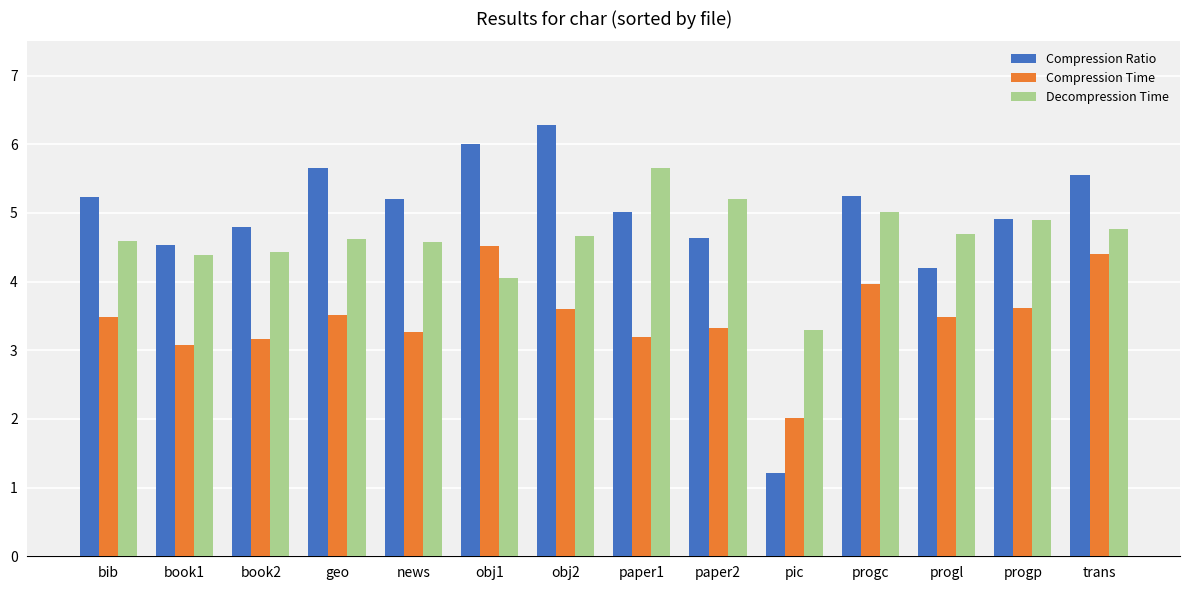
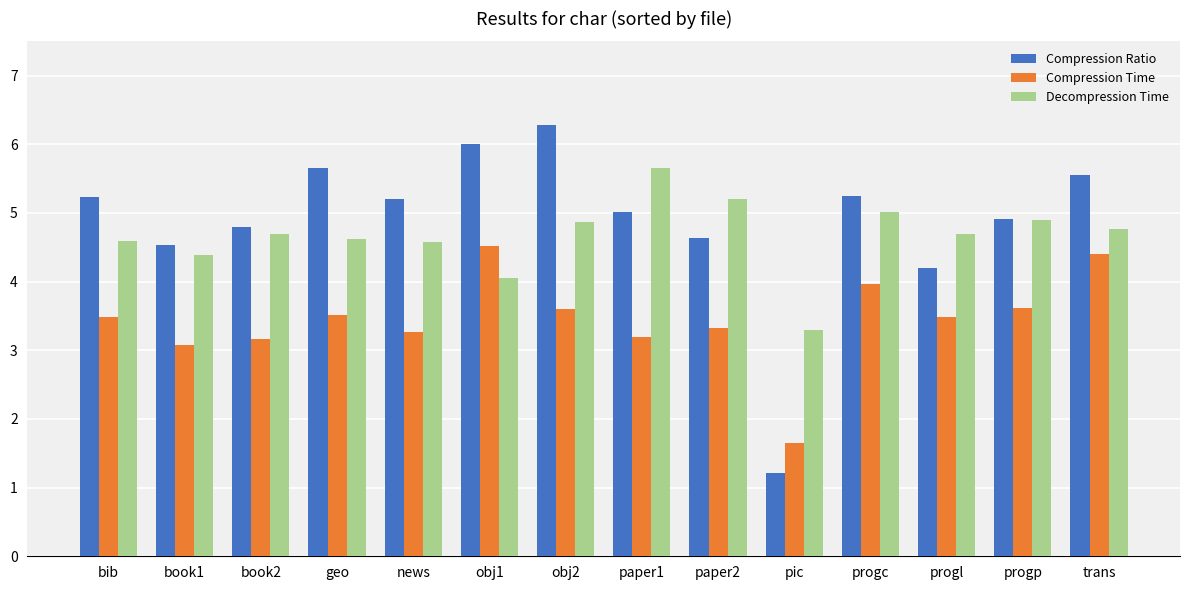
Decompression Time, book2: 4.4 -> 4.7
Decompression Time, obj2: 4.7 -> 4.9
Compression Time, pic: 2.0 -> 1.7
